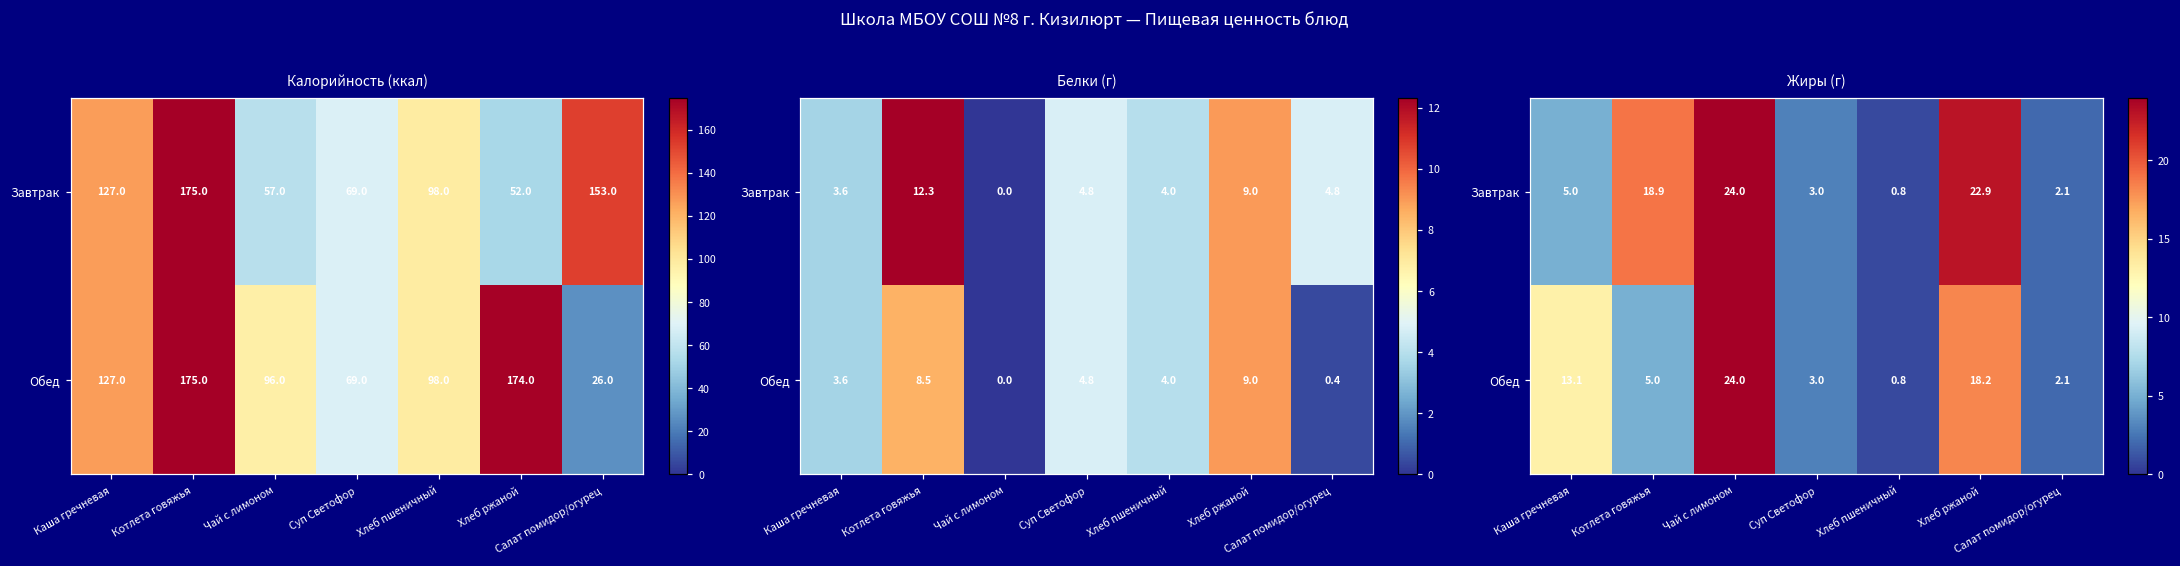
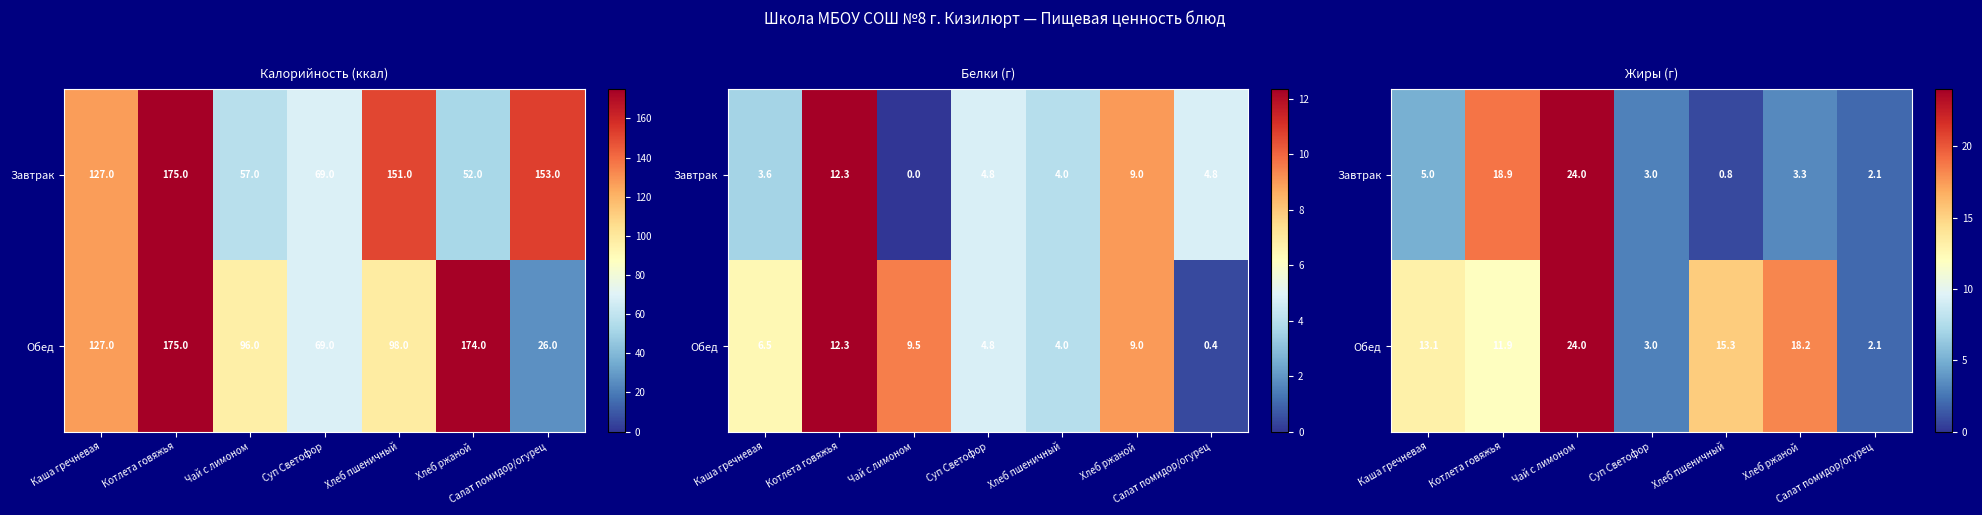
Калорийность (ккал), Завтрак, Хлеб пшеничный: 98.0 -> 151.0
Белки (г), Обед, Каша гречневая: 3.6 -> 6.5
Белки (г), Обед, Котлета говяжья: 8.5 -> 12.3
Белки (г), Обед, Чай с лимоном: 0.0 -> 9.5
Жиры (г), Завтрак, Хлеб ржаной: 22.9 -> 3.3
Жиры (г), Обед, Котлета говяжья: 5.0 -> 11.9
Жиры (г), Обед, Хлеб пшеничный: 0.8 -> 15.3
